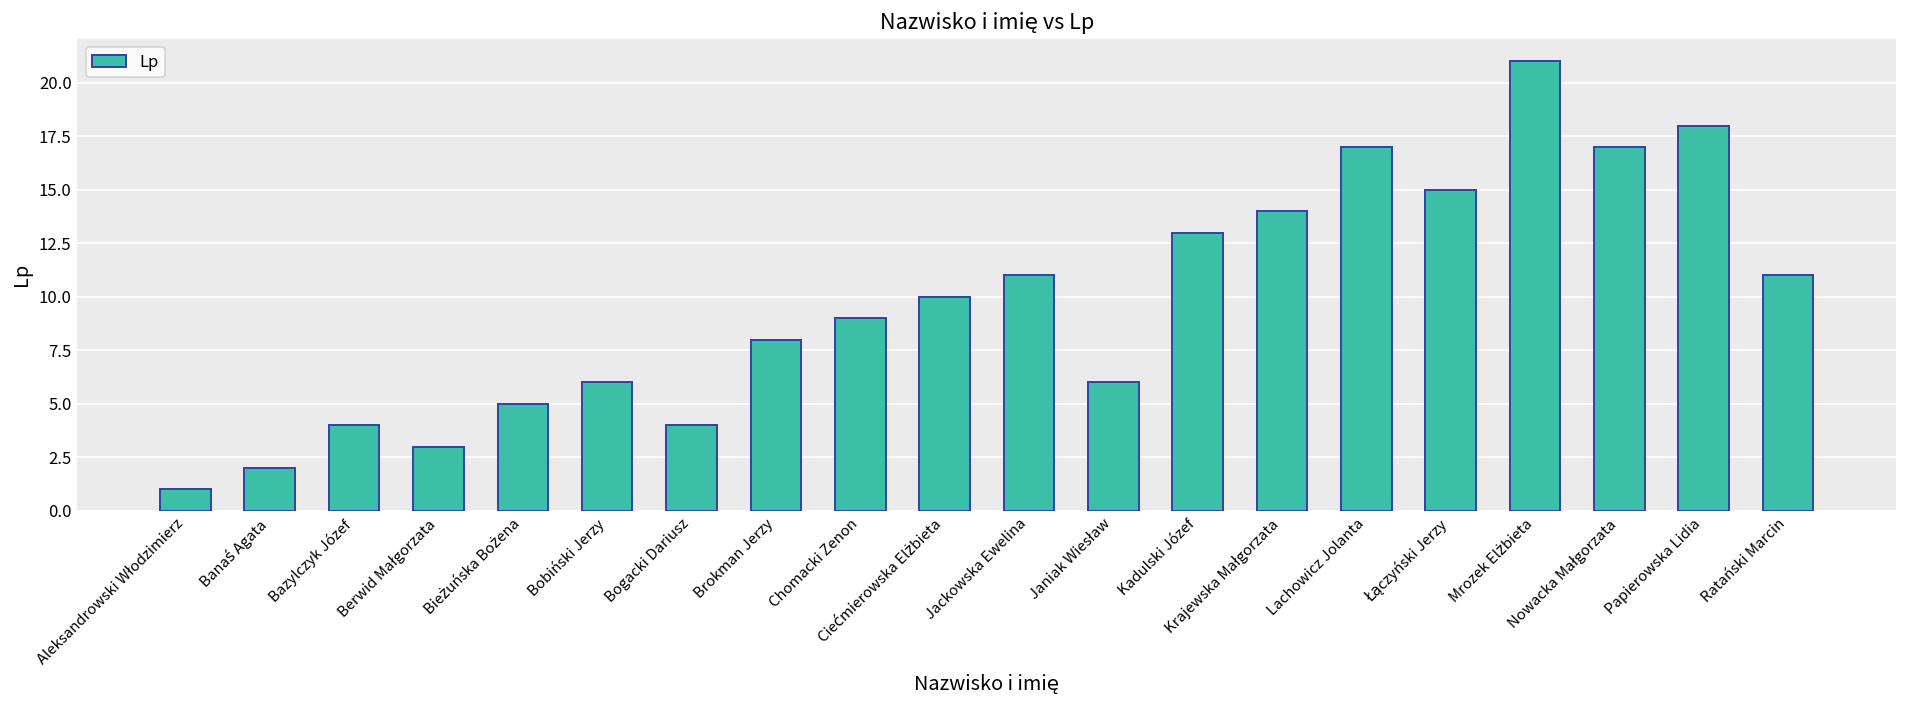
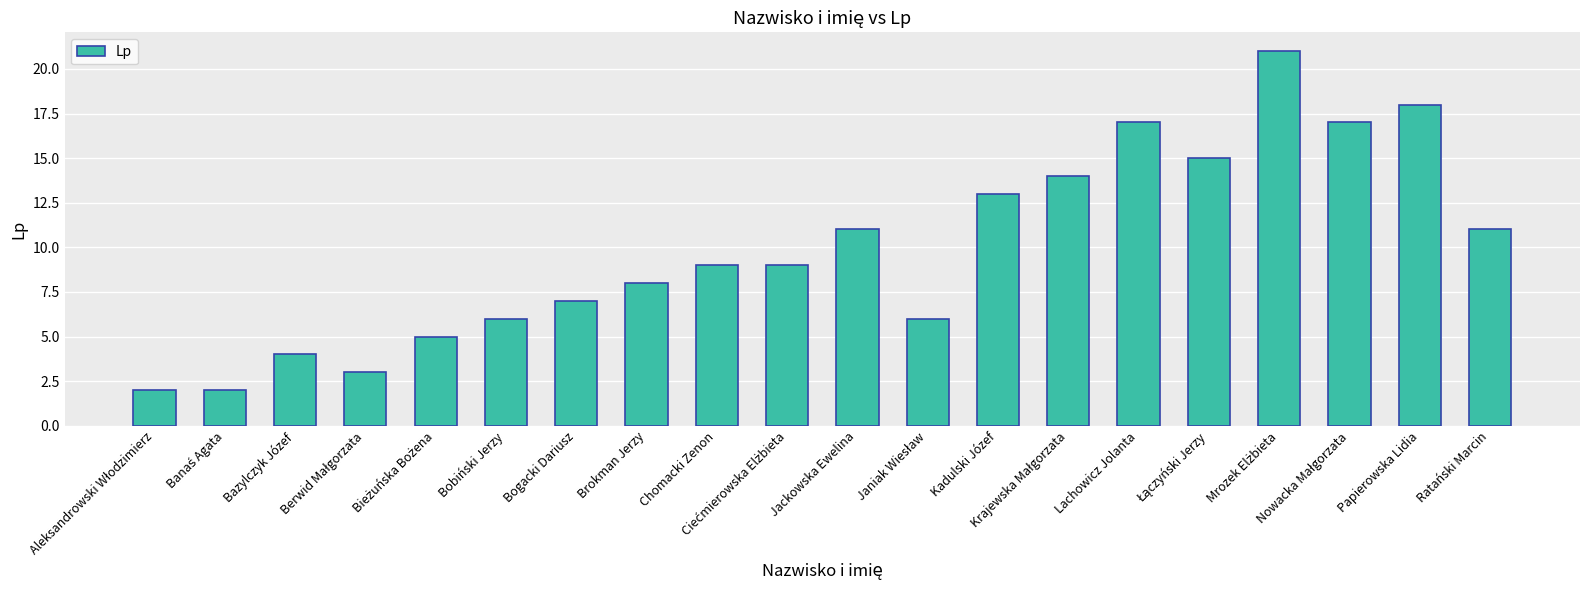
Aleksandrowski Włodzimierz: 1 -> 2
Bogacki Dariusz: 4 -> 7
Ciećmierowska Elżbieta: 10 -> 9
